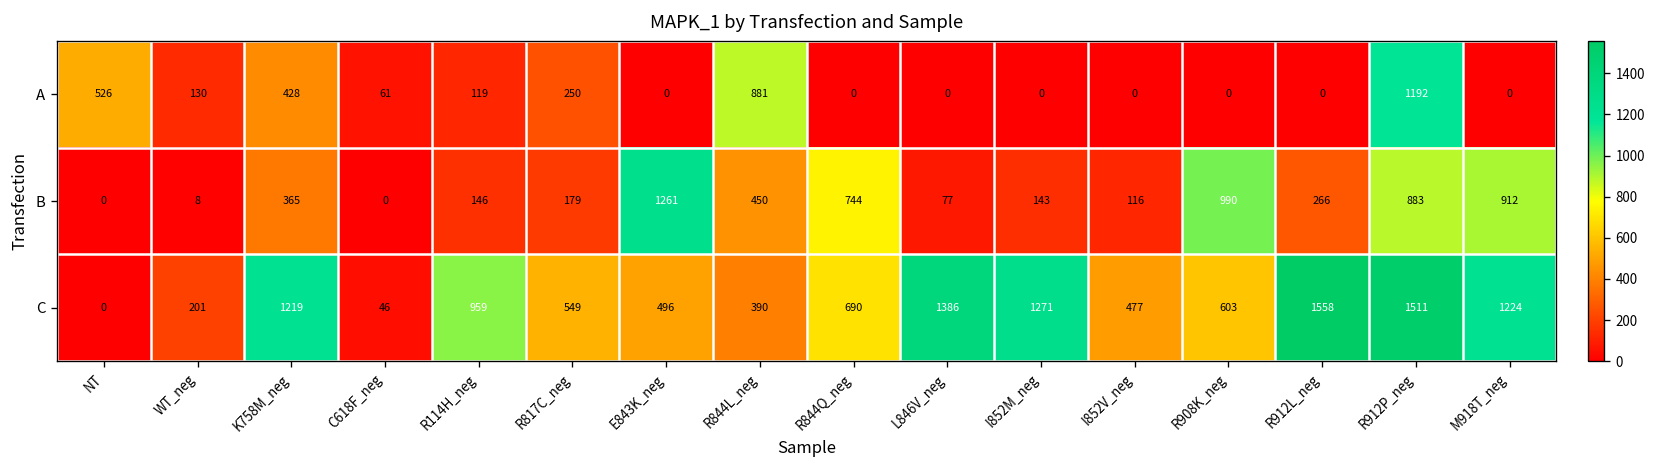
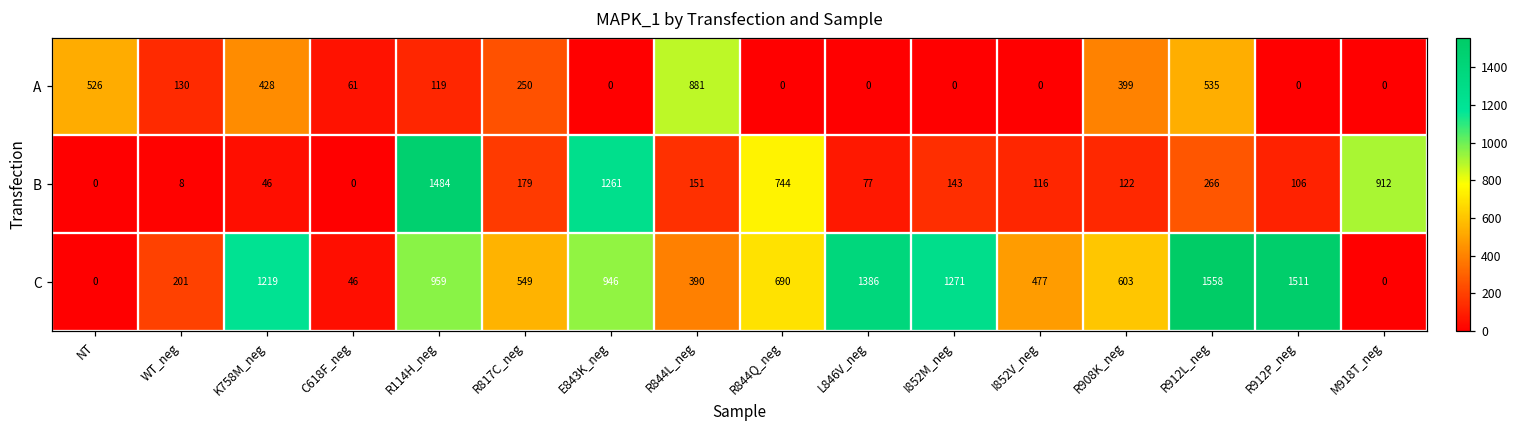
A, R908K_neg: 0 -> 399
A, R912L_neg: 0 -> 535
A, R912P_neg: 1192 -> 0
B, K758M_neg: 365 -> 46
B, R114H_neg: 146 -> 1484
B, R844L_neg: 450 -> 151
B, R908K_neg: 990 -> 122
B, R912P_neg: 883 -> 106
C, E843K_neg: 496 -> 946
C, M918T_neg: 1224 -> 0
